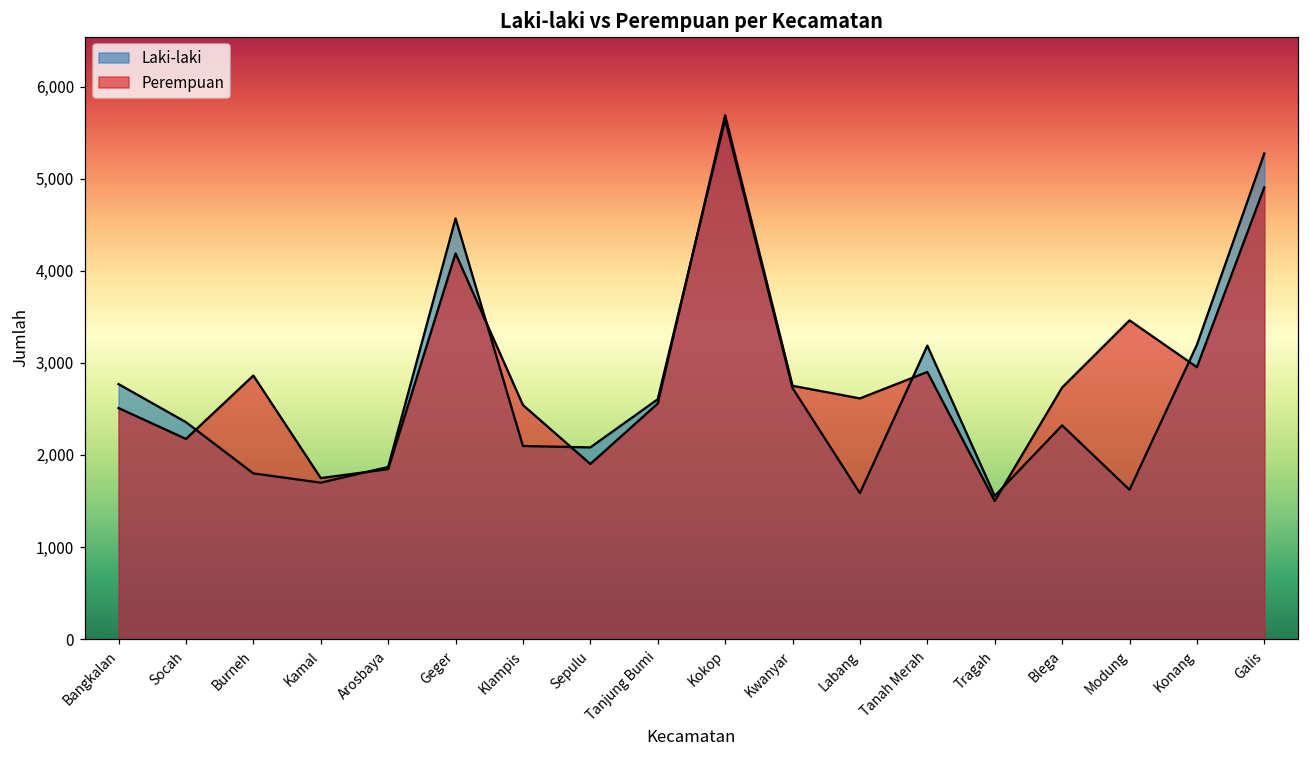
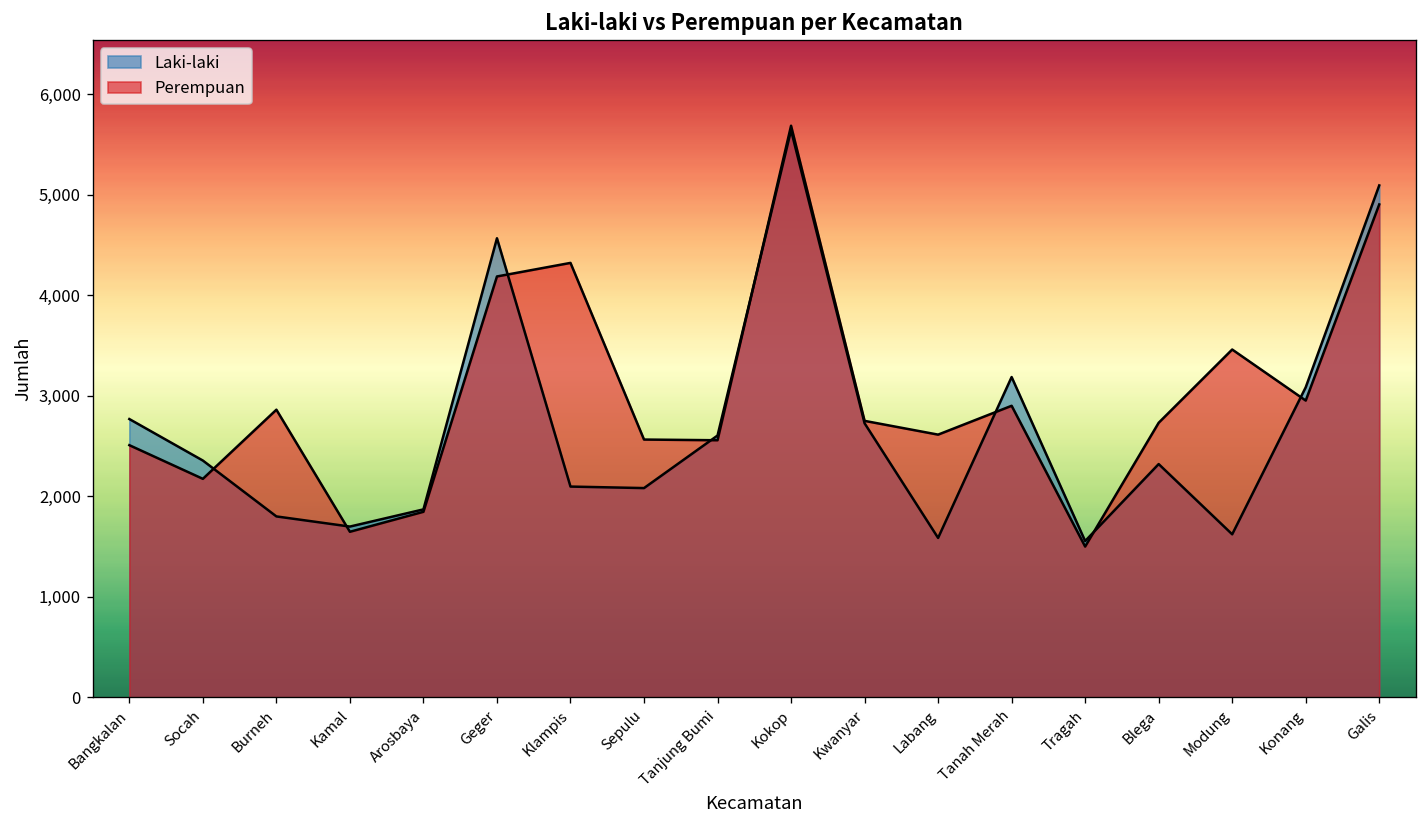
Perempuan, Kamal: 1,700 -> 1,600
Perempuan, Klampis: 2,500 -> 4,300
Perempuan, Sepulu: 1,900 -> 2,600
Laki-laki, Konang: 3,200 -> 3,100
Laki-laki, Galis: 5,300 -> 5,100
